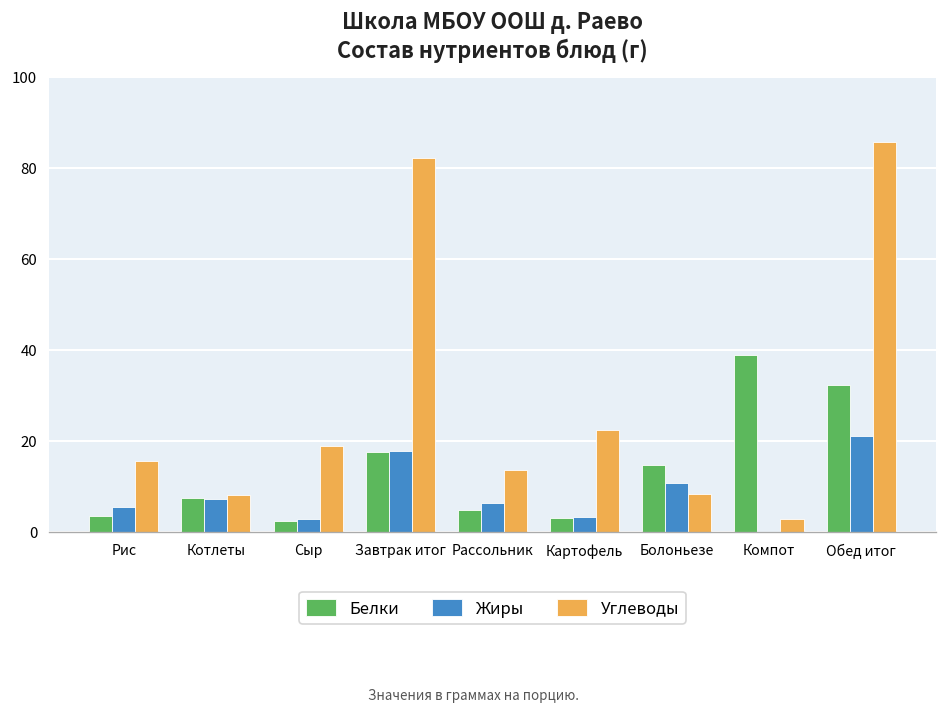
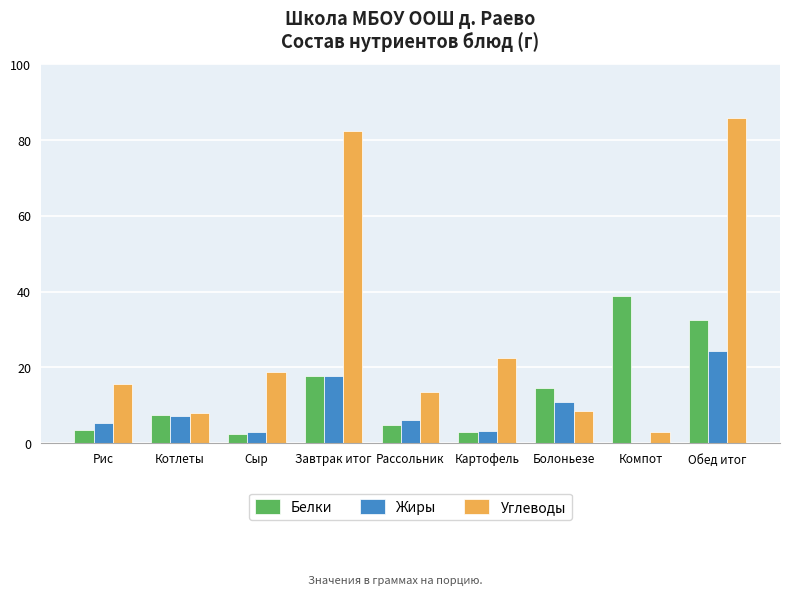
Жиры, Обед итог: 21 -> 24
